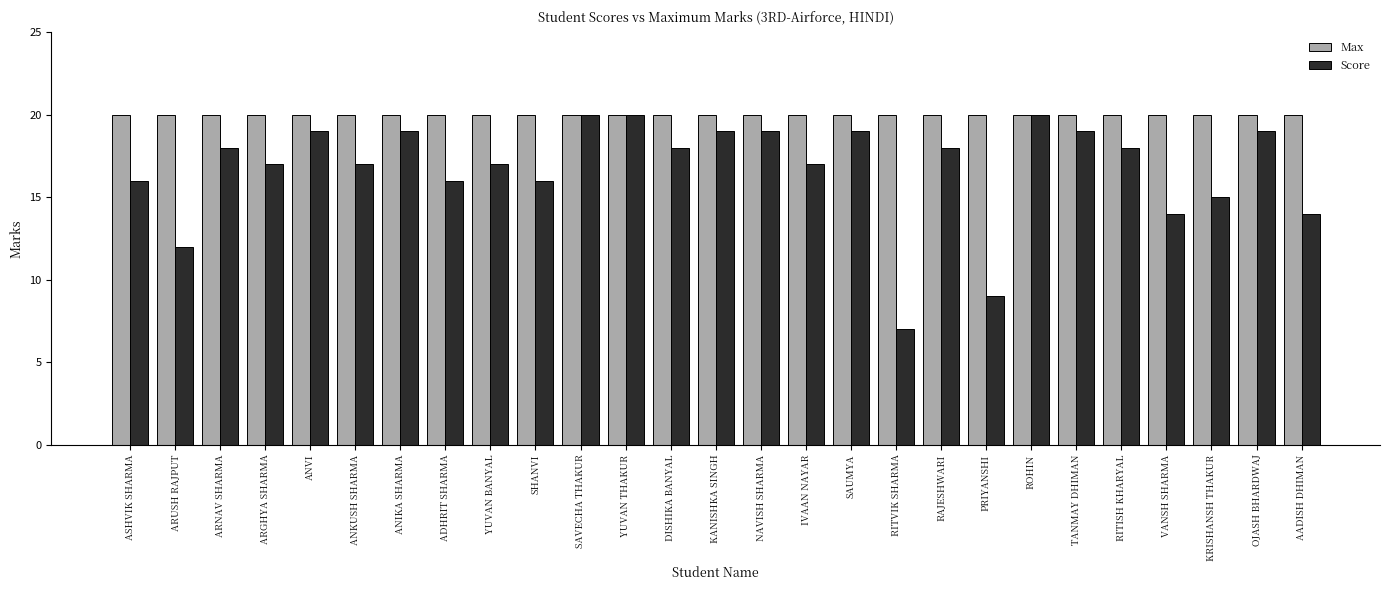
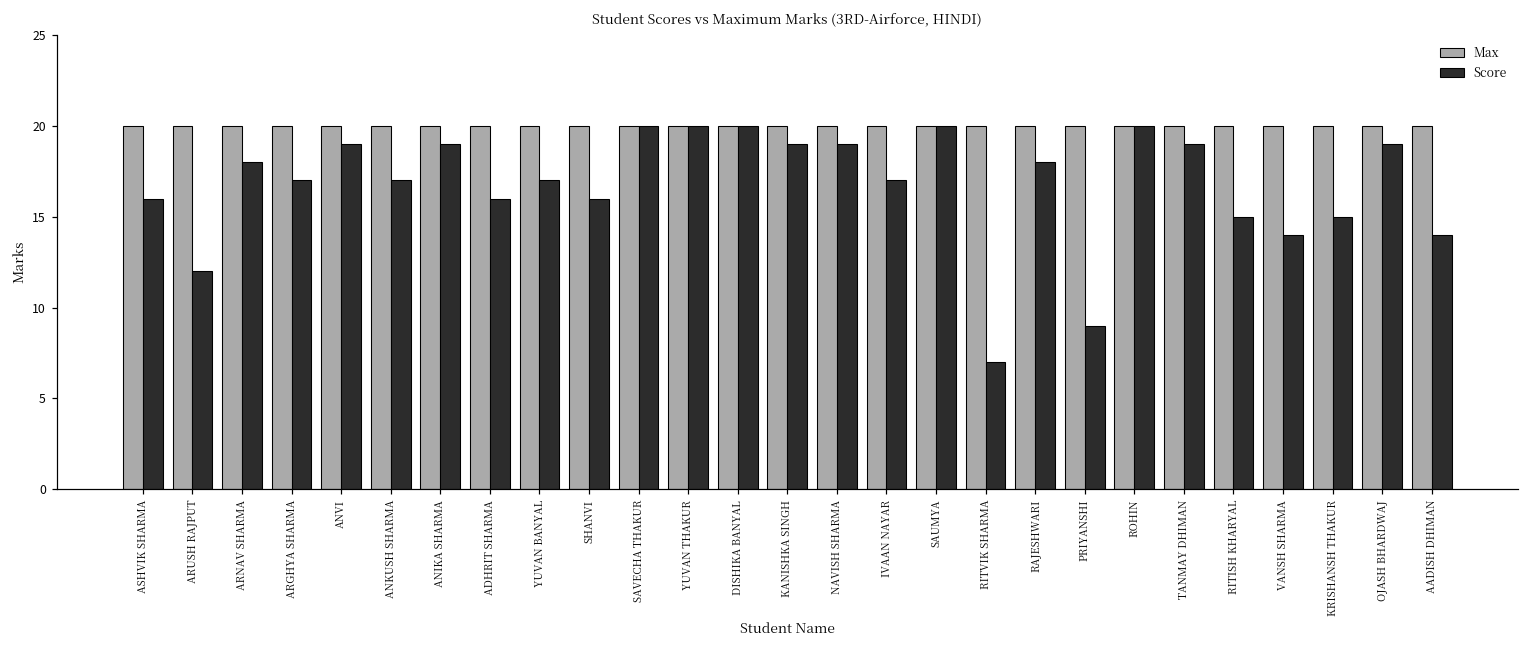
Score, DISHIKA BANYAL: 18 -> 20
Score, SAUMYA: 19 -> 20
Score, RITISH KHARYAL: 18 -> 15
